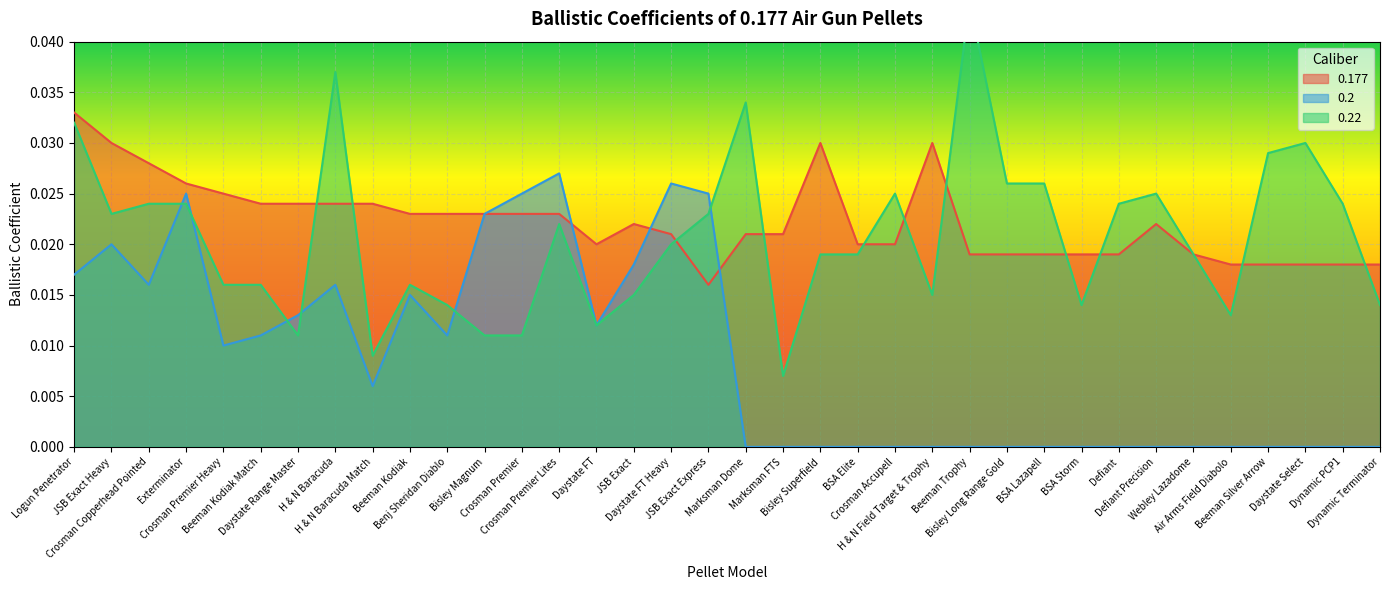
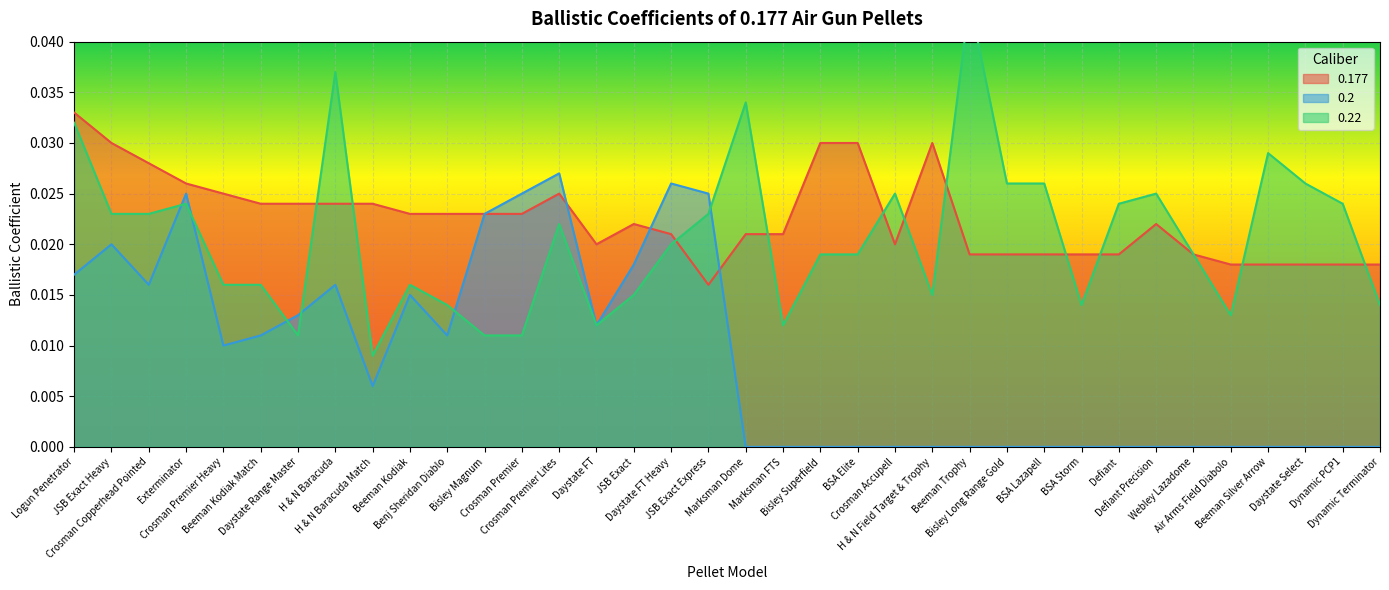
0.22, Crosman Copperhead Pointed: 0.024 -> 0.023
0.177, Crosman Premier Lites: 0.023 -> 0.025
0.22, Marksman FTS: 0.007 -> 0.012
0.177, BSA Elite: 0.02 -> 0.03
0.22, Daystate Select: 0.030 -> 0.026
